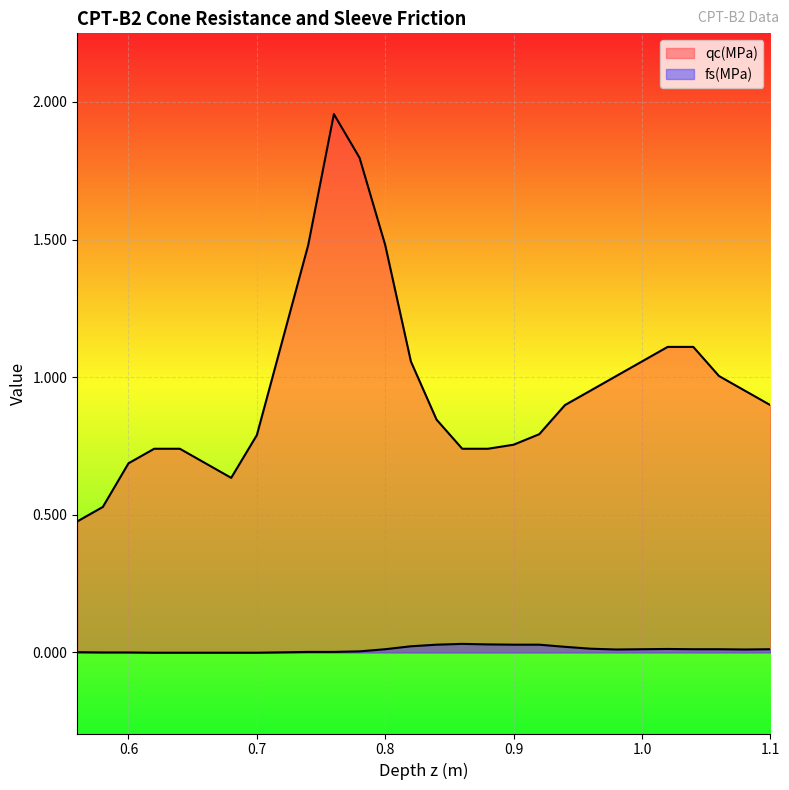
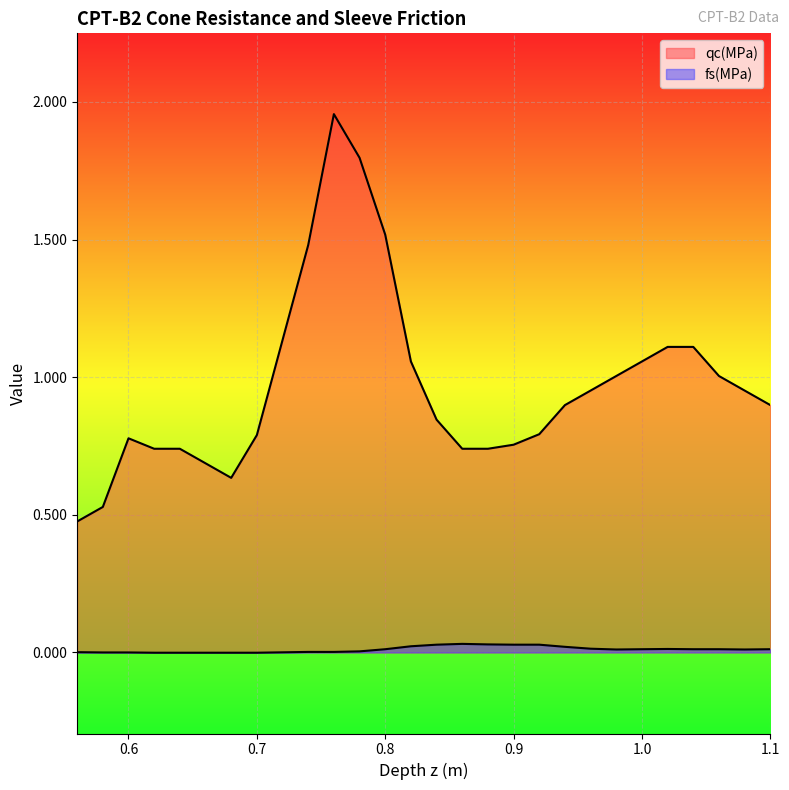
qc(MPa), 0.6: 0.69 -> 0.78
qc(MPa), 0.8: 1.48 -> 1.52
